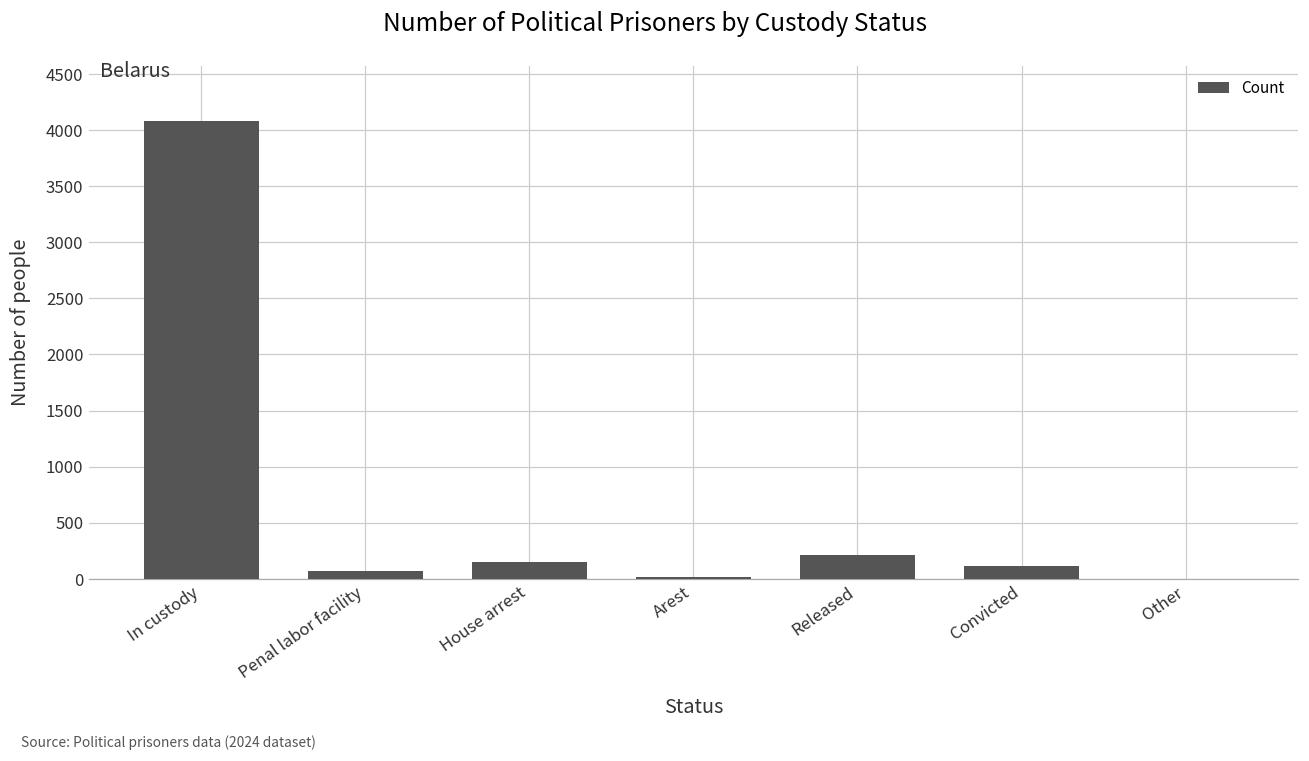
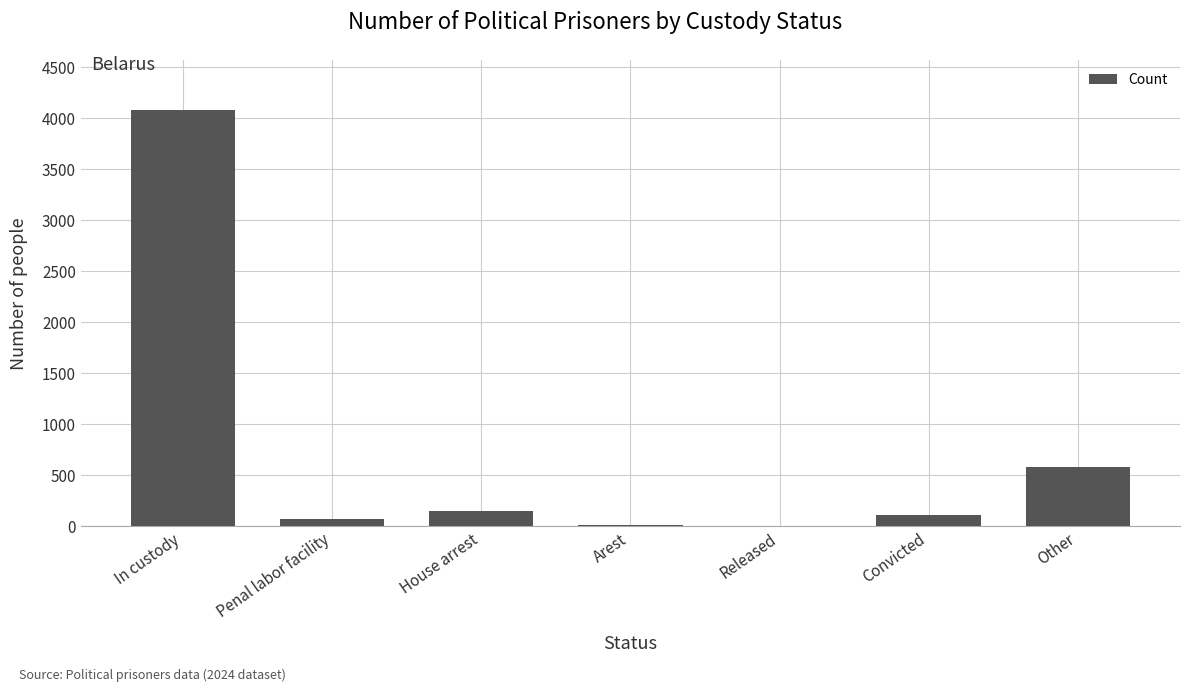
Released: 210 -> 10
Other: 0 -> 580
